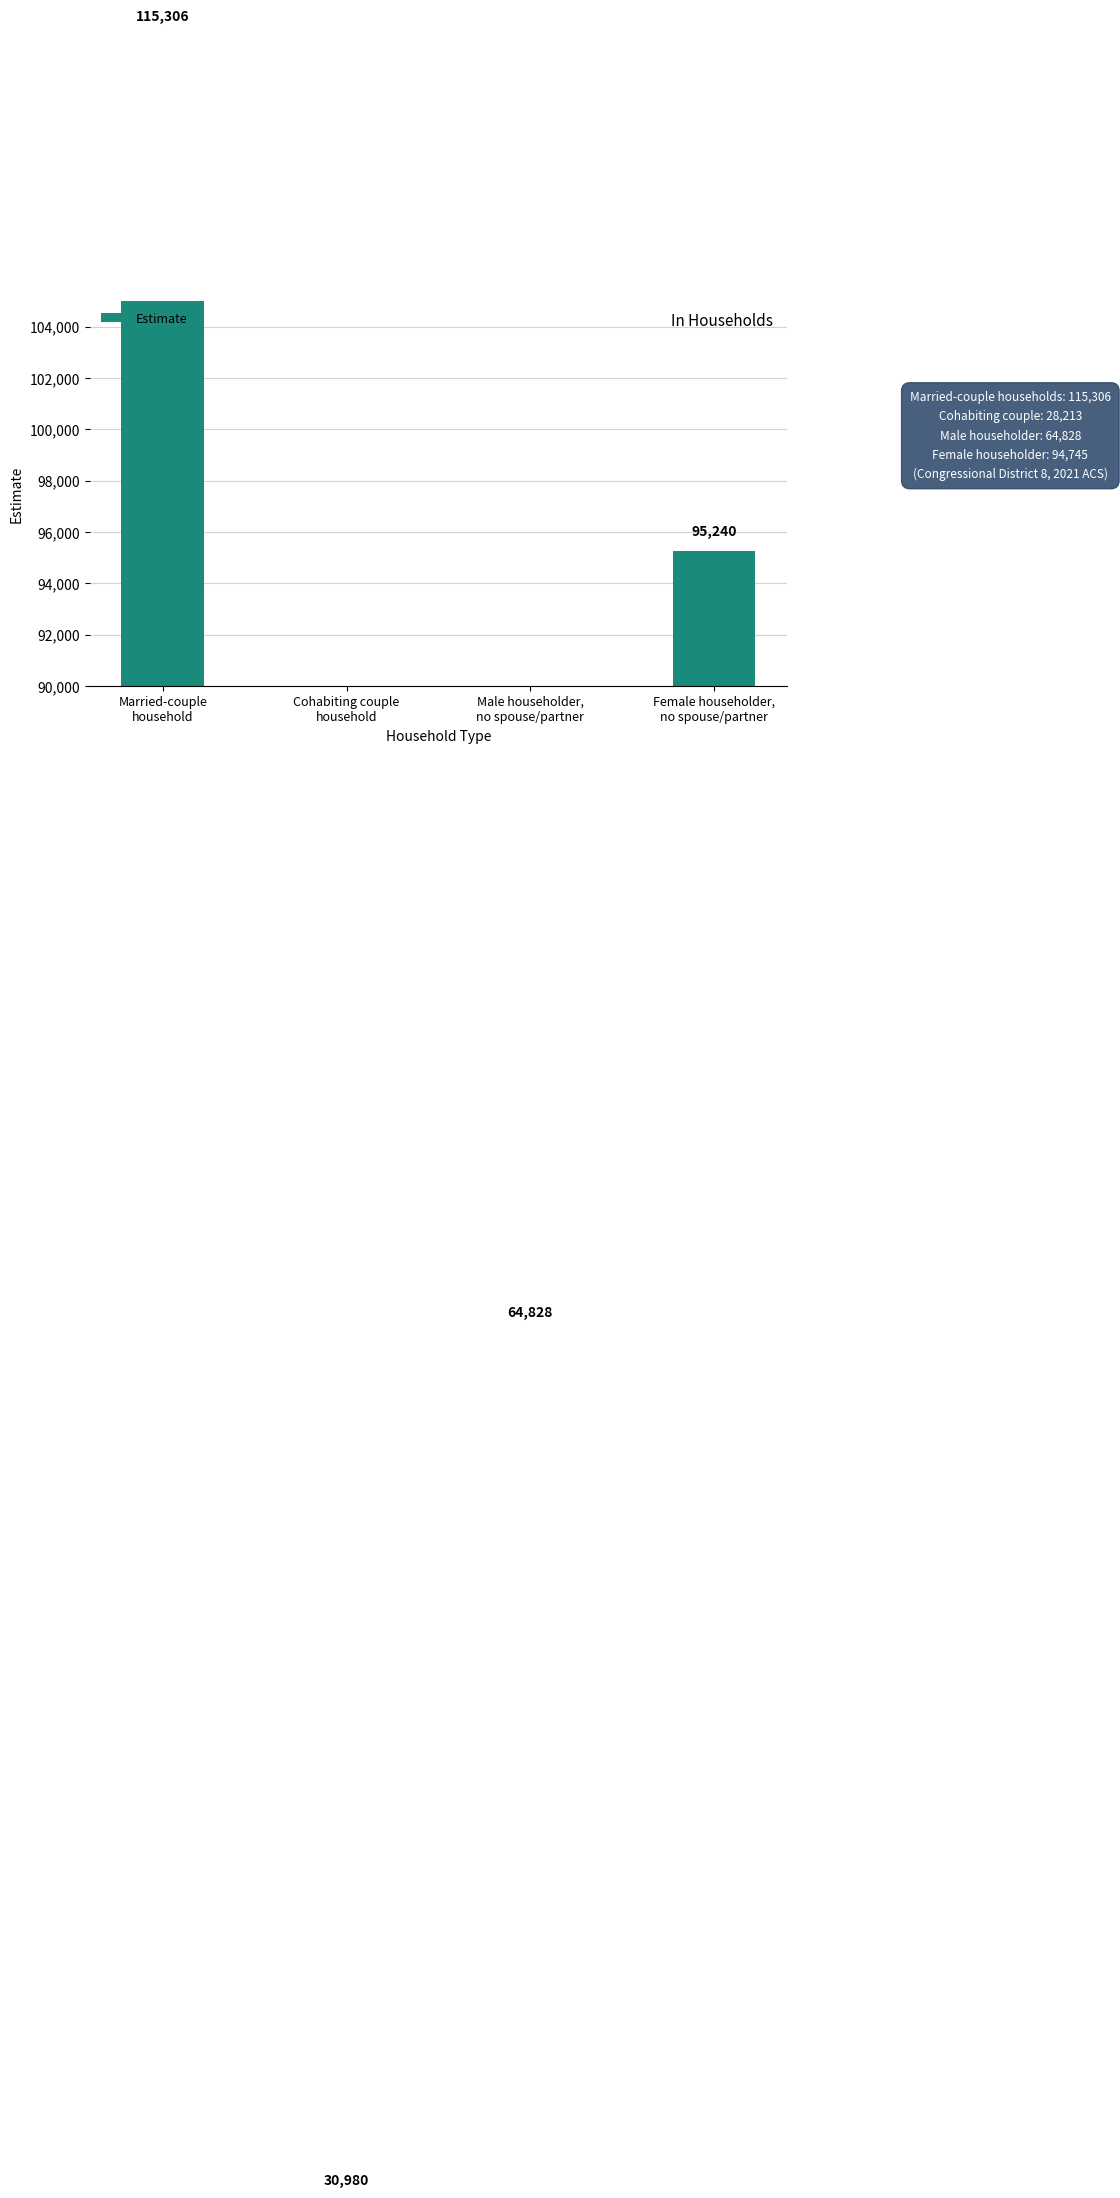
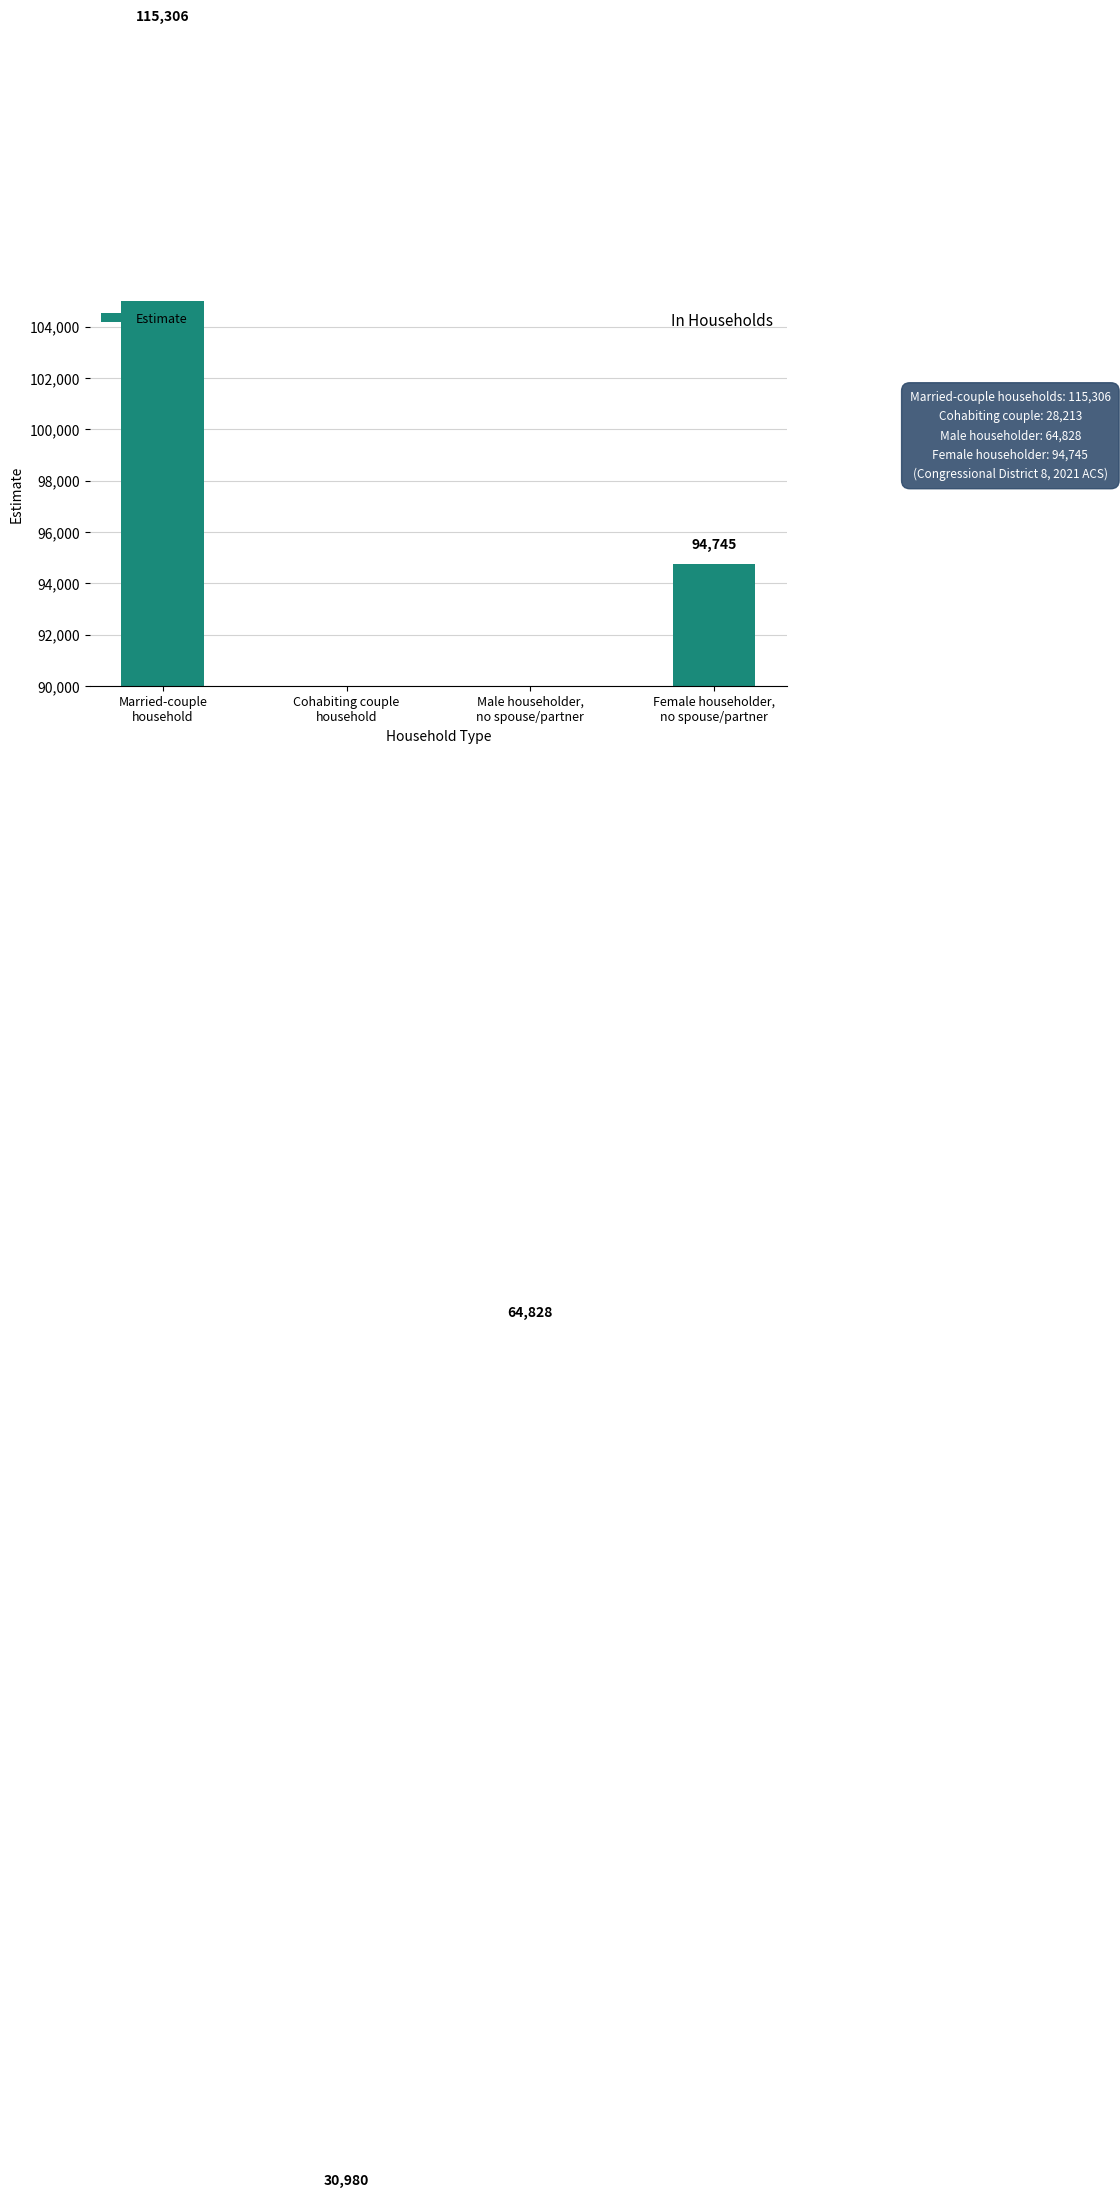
Female householder, no spouse/partner: 95,240 -> 94,745
